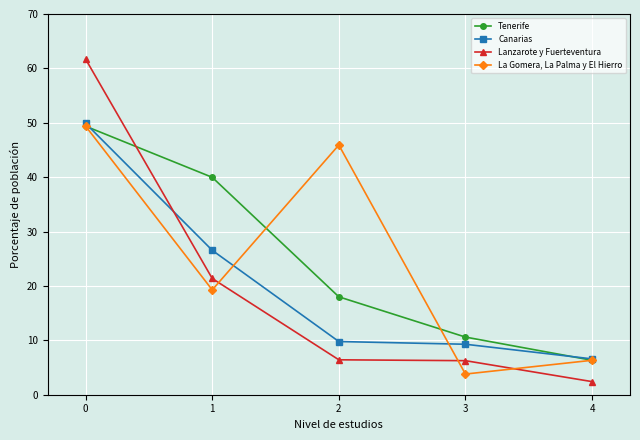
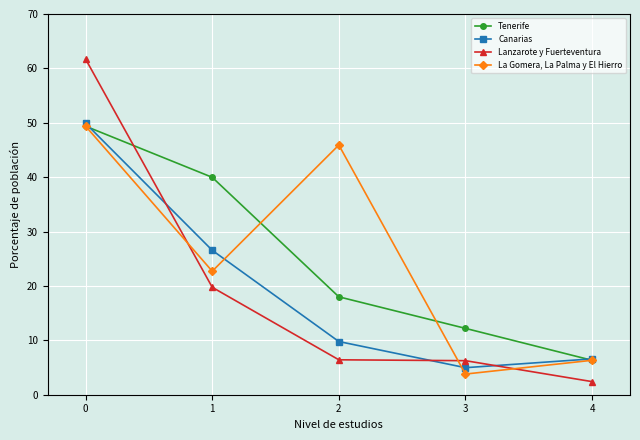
Lanzarote y Fuerteventura, 1: 21 -> 20
La Gomera, La Palma y El Hierro, 1: 19 -> 23
Tenerife, 3: 11 -> 12
Canarias, 3: 9 -> 5
